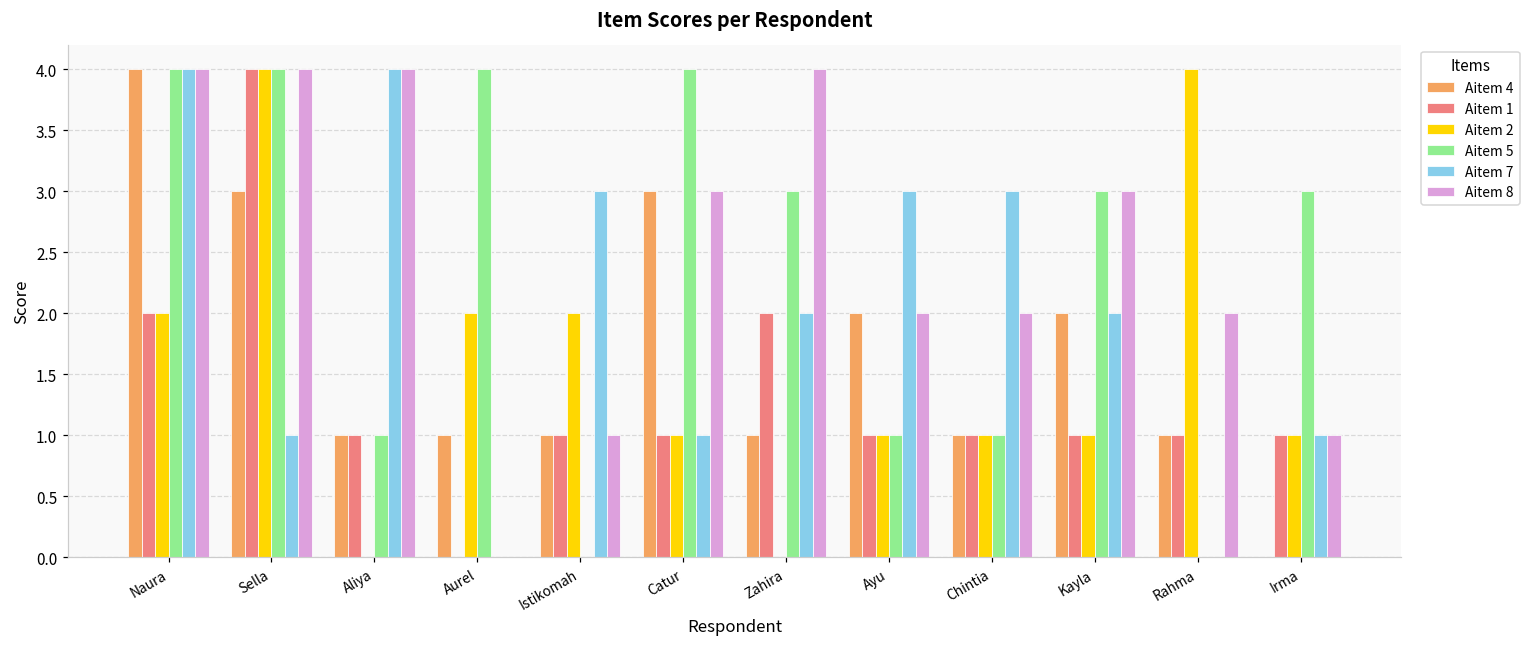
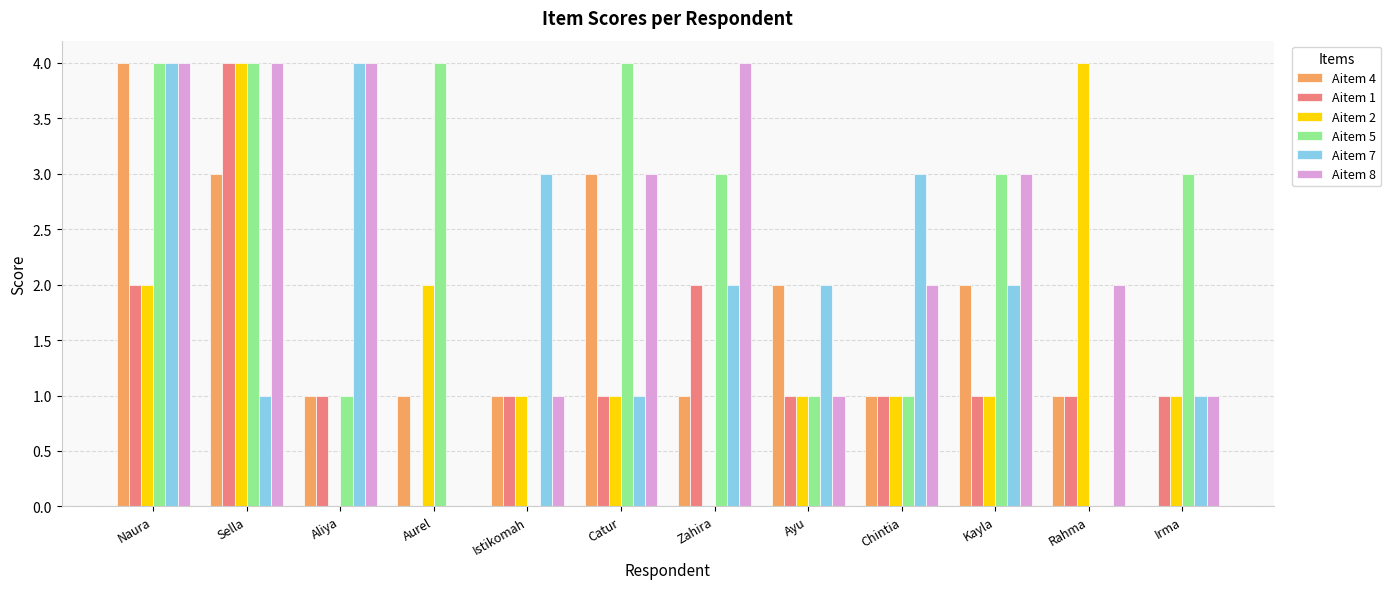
Aitem 2, Istikomah: 2 -> 1
Aitem 7, Ayu: 3 -> 2
Aitem 8, Ayu: 2 -> 1
